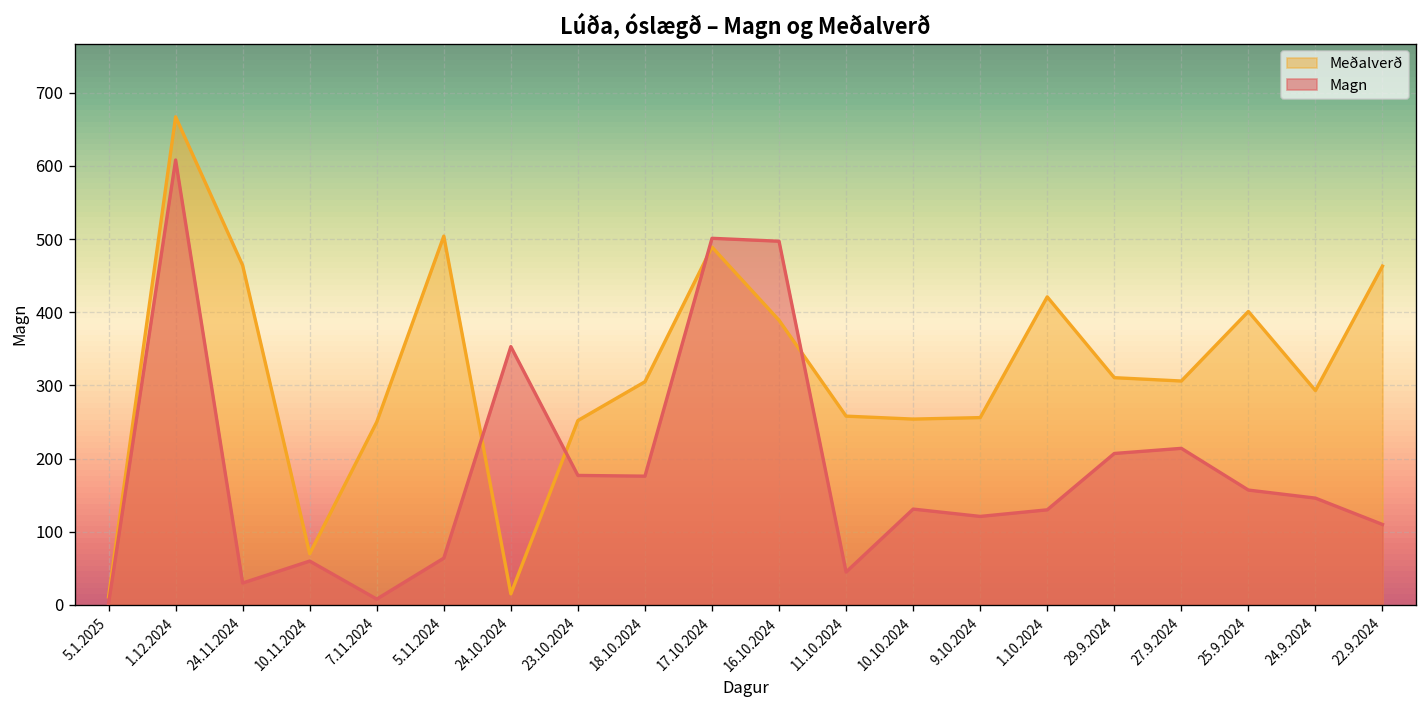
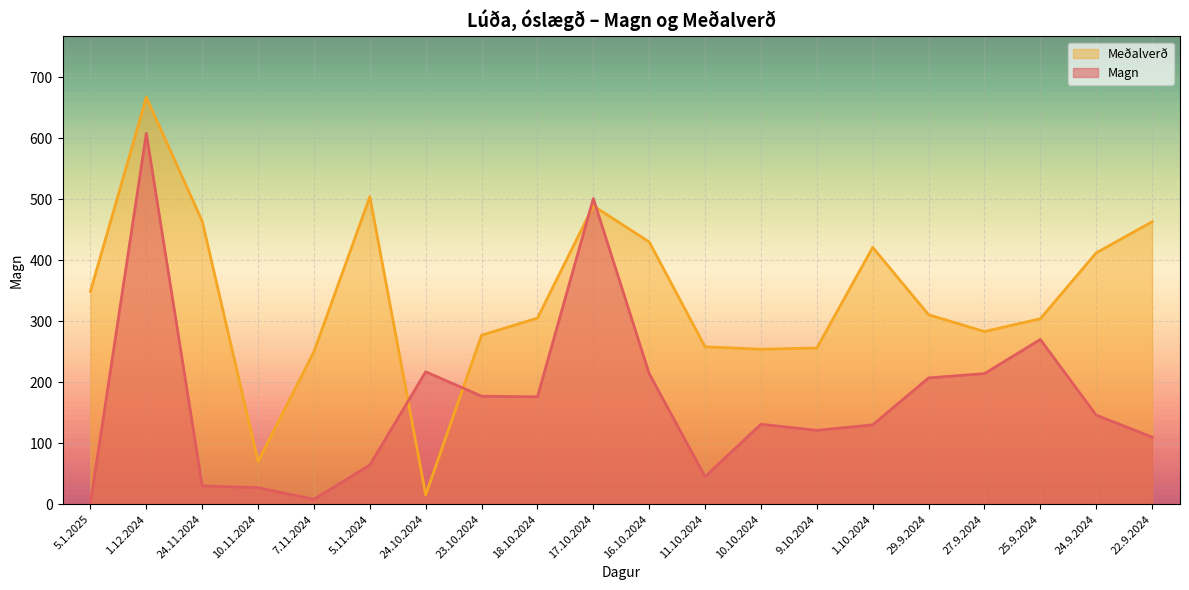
Meðalverð, 5.1.2025: 10 -> 350
Magn, 10.11.2024: 60 -> 30
Magn, 24.10.2024: 350 -> 220
Meðalverð, 23.10.2024: 250 -> 280
Meðalverð, 16.10.2024: 390 -> 430
Magn, 16.10.2024: 500 -> 210
Meðalverð, 27.9.2024: 310 -> 280
Meðalverð, 25.9.2024: 400 -> 300
Magn, 25.9.2024: 160 -> 270
Meðalverð, 24.9.2024: 290 -> 410
